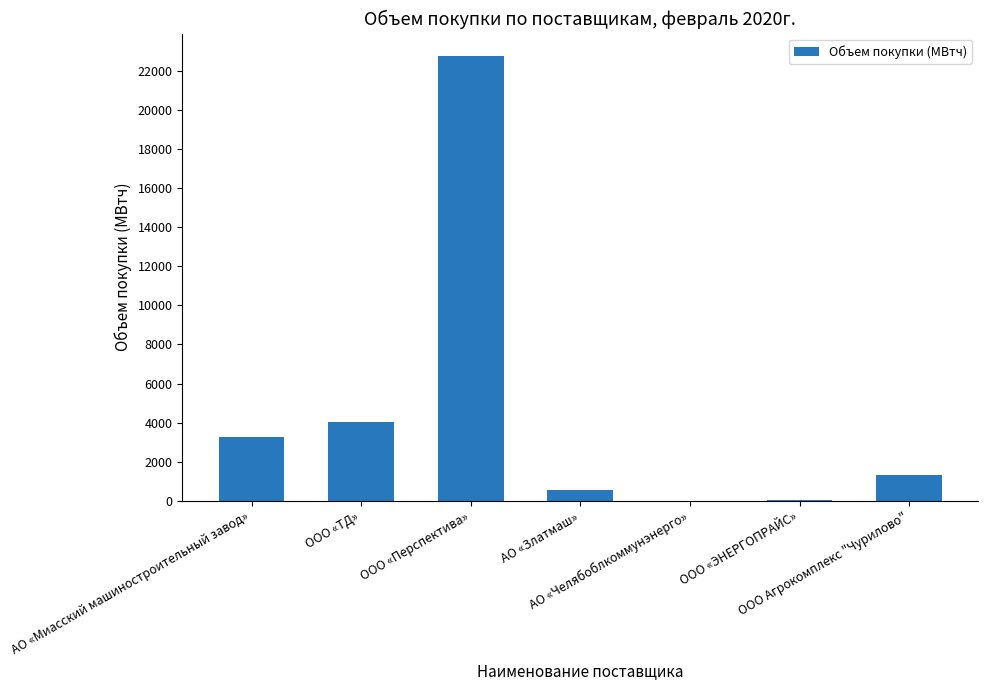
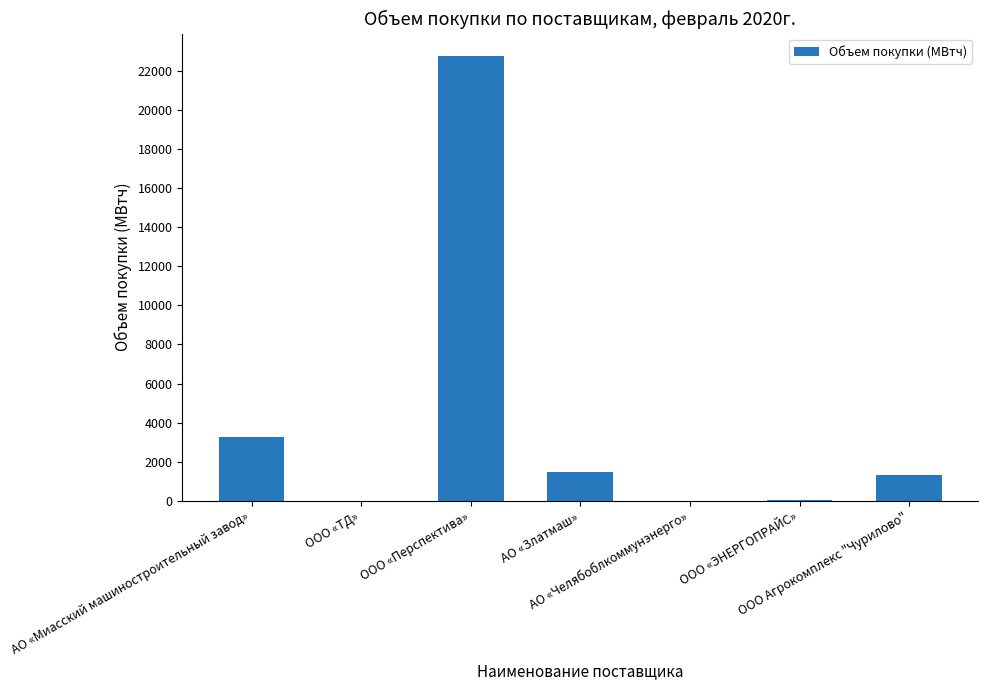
ООО «ТД»: 4000 -> 0
АО «Златмаш»: 600 -> 1500
